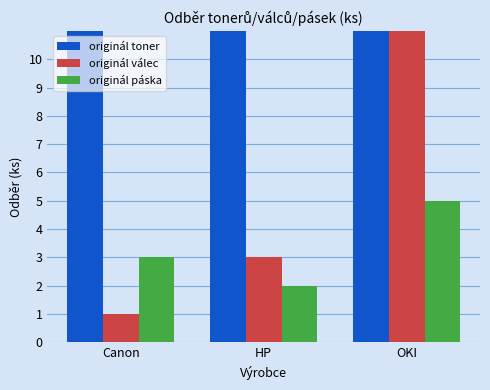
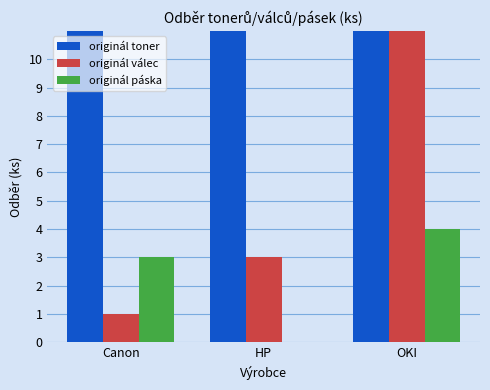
originál páska, HP: 2 -> 0
originál páska, OKI: 5 -> 4
